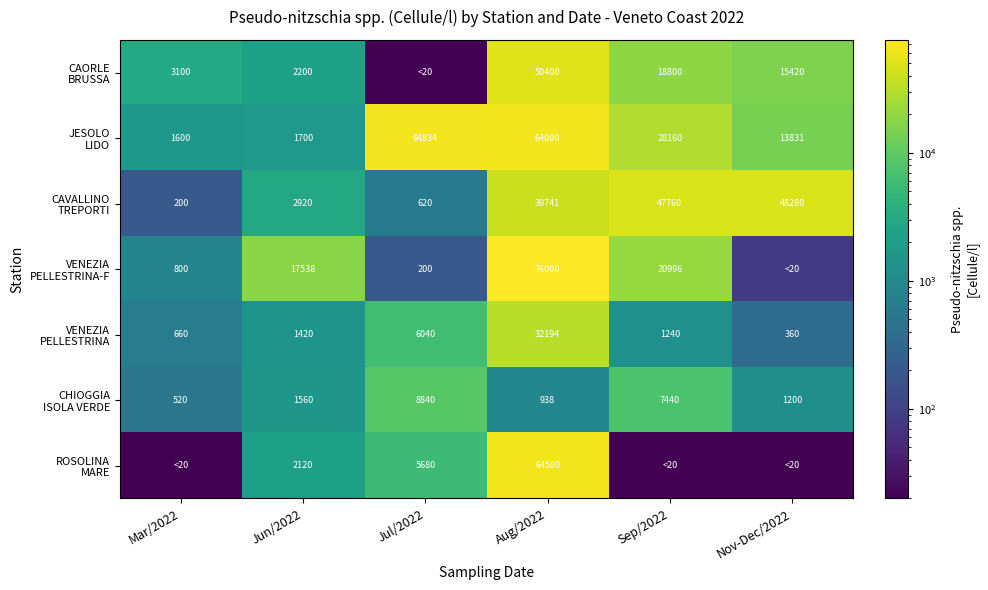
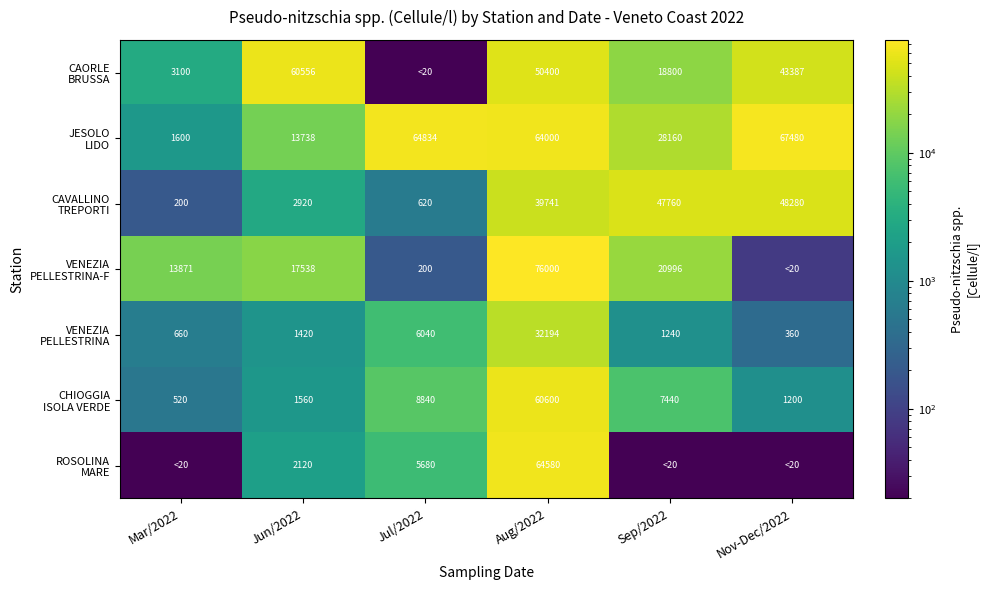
CAORLE BRUSSA, Jun/2022: 2200 -> 60556
CAORLE BRUSSA, Nov-Dec/2022: 15420 -> 43387
JESOLO LIDO, Jun/2022: 1700 -> 13738
JESOLO LIDO, Nov-Dec/2022: 13831 -> 67480
VENEZIA PELLESTRINA-F, Mar/2022: 800 -> 13871
CHIOGGIA ISOLA VERDE, Aug/2022: 938 -> 60600
